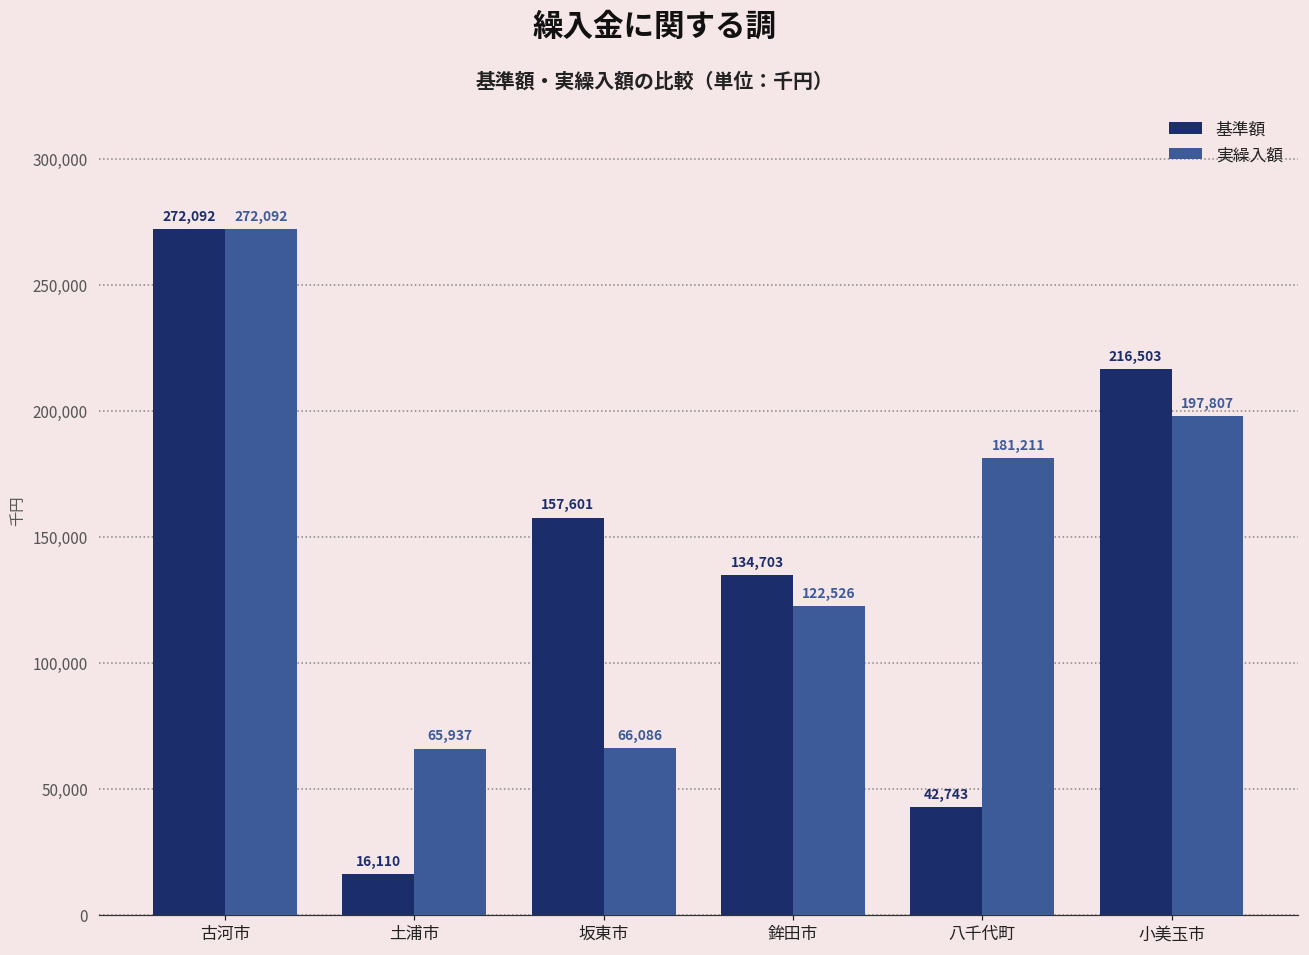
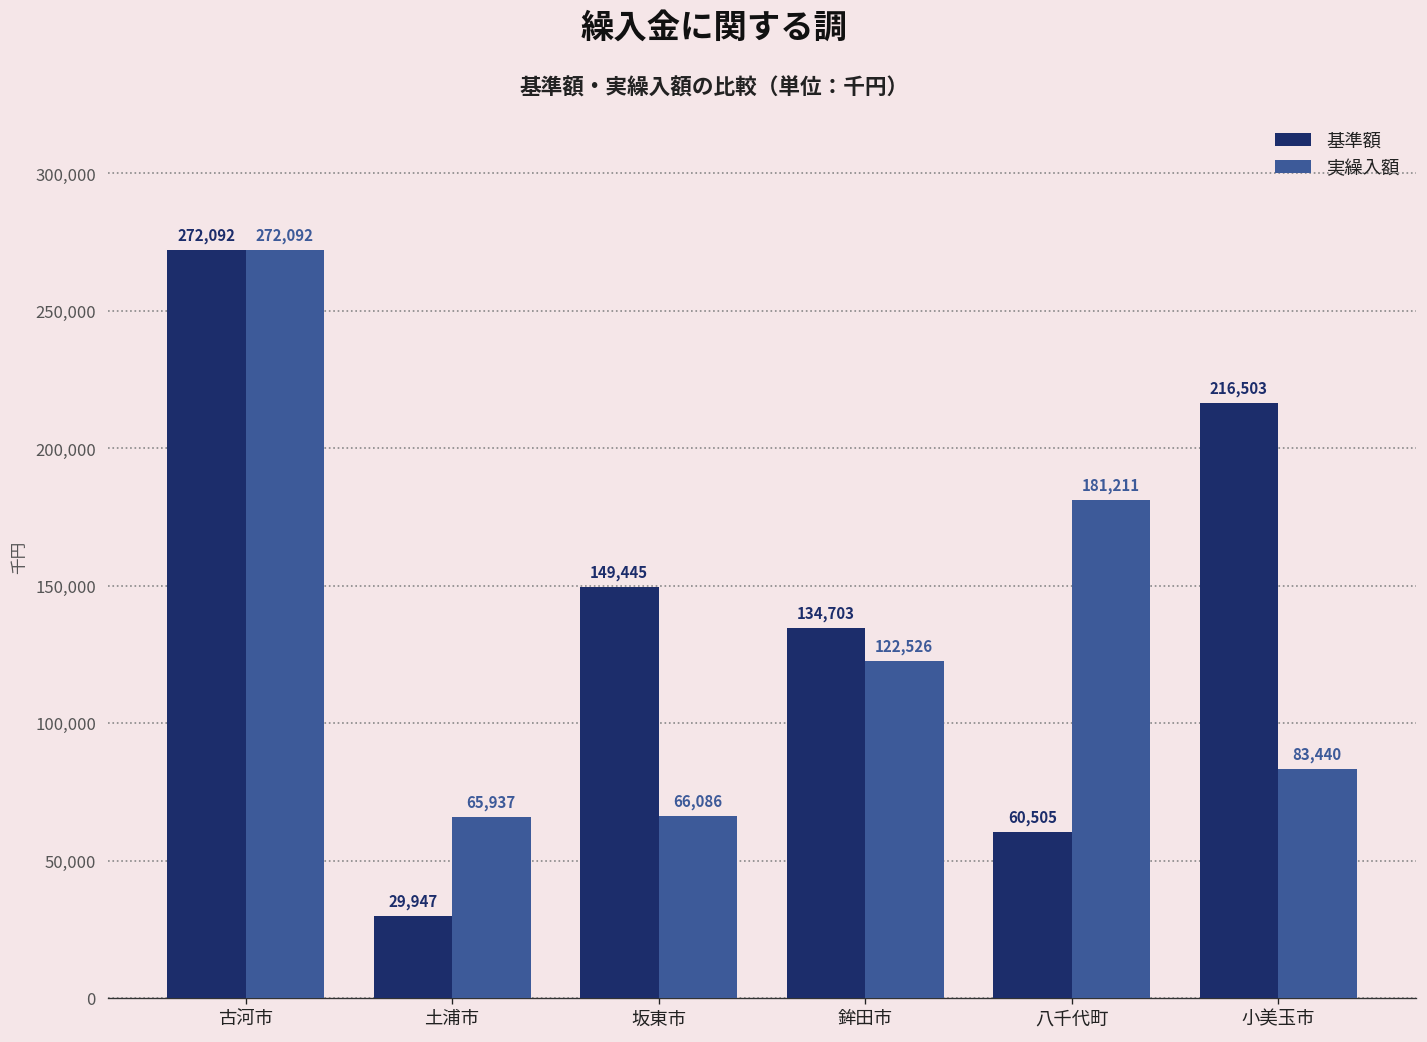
基準額, 土浦市: 16,110 -> 29,947
基準額, 坂東市: 157,601 -> 149,445
基準額, 八千代町: 42,743 -> 60,505
実繰入額, 小美玉市: 197,807 -> 83,440
